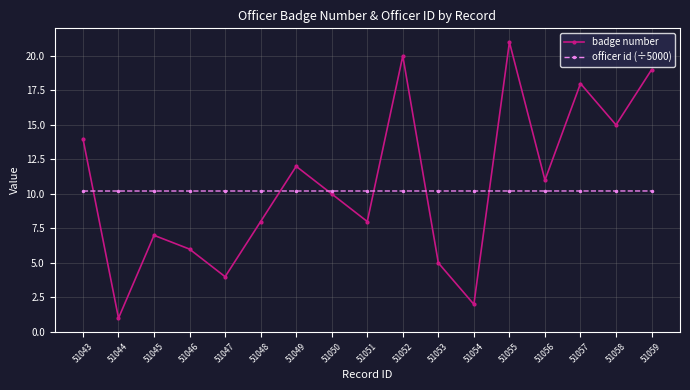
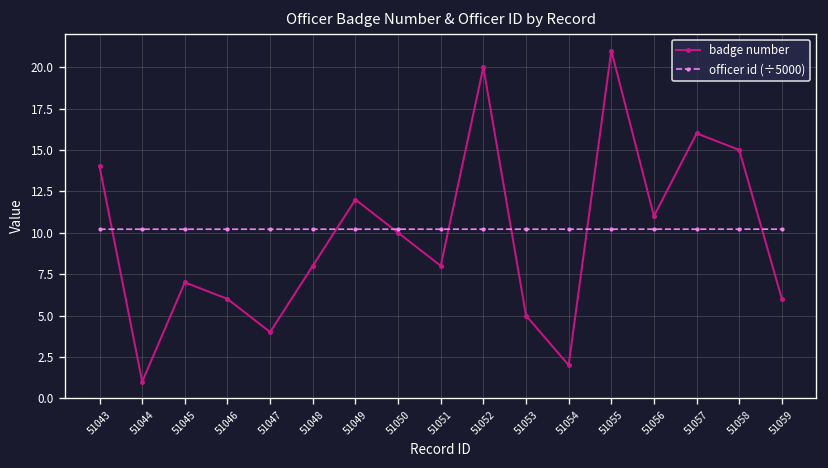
badge number, 51057: 18 -> 16
badge number, 51059: 19 -> 6
